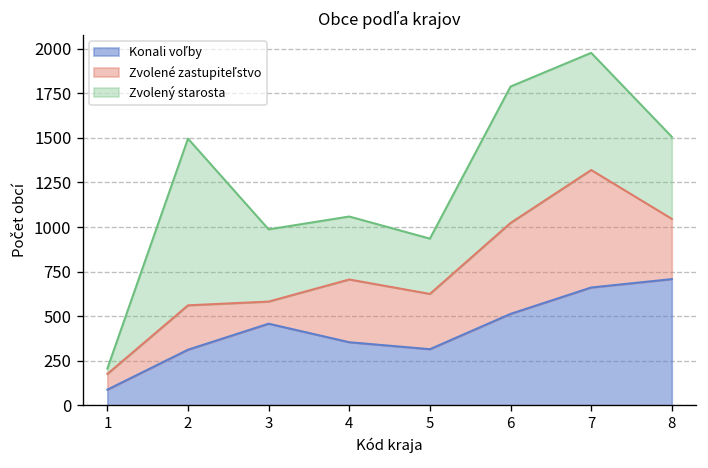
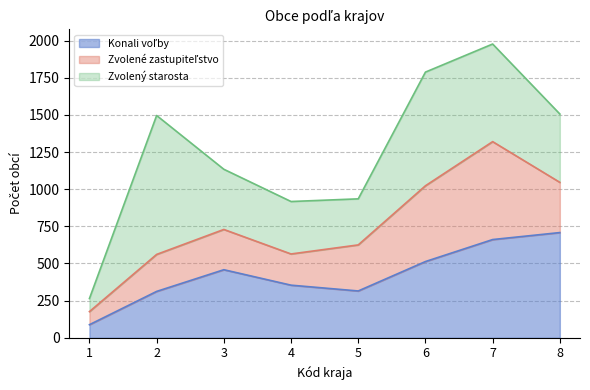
Zvolený starosta, 1: 30 -> 90
Zvolené zastupiteľstvo, 3: 120 -> 270
Zvolené zastupiteľstvo, 4: 350 -> 210
